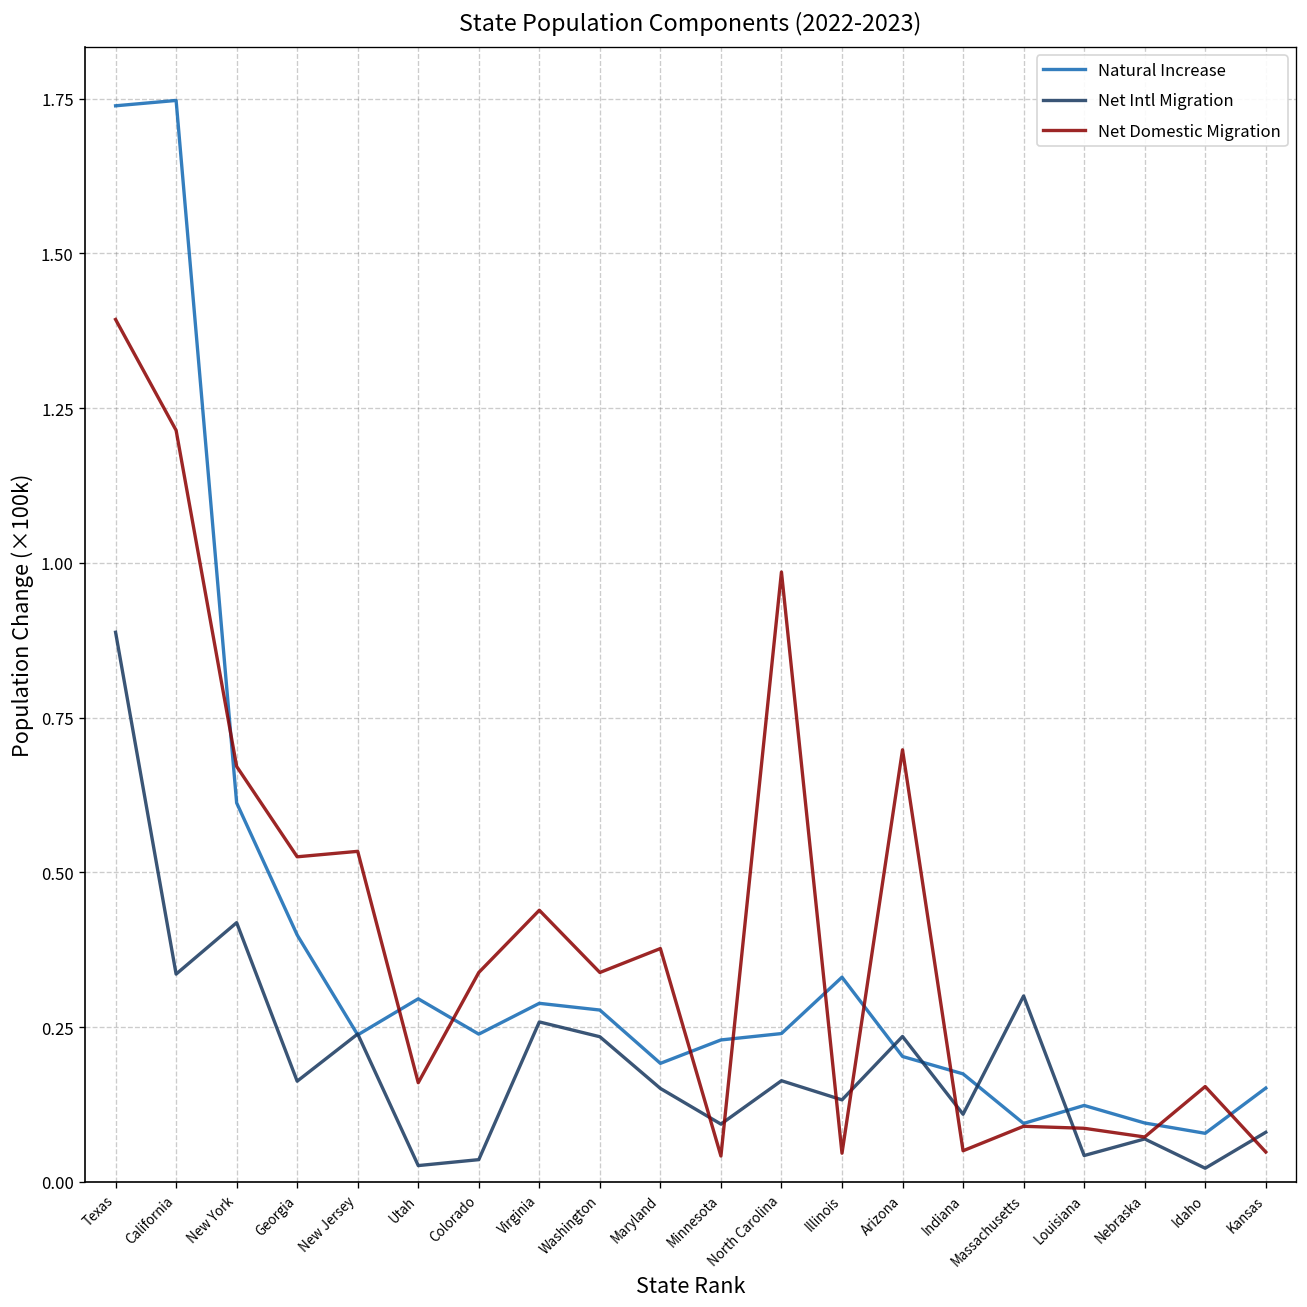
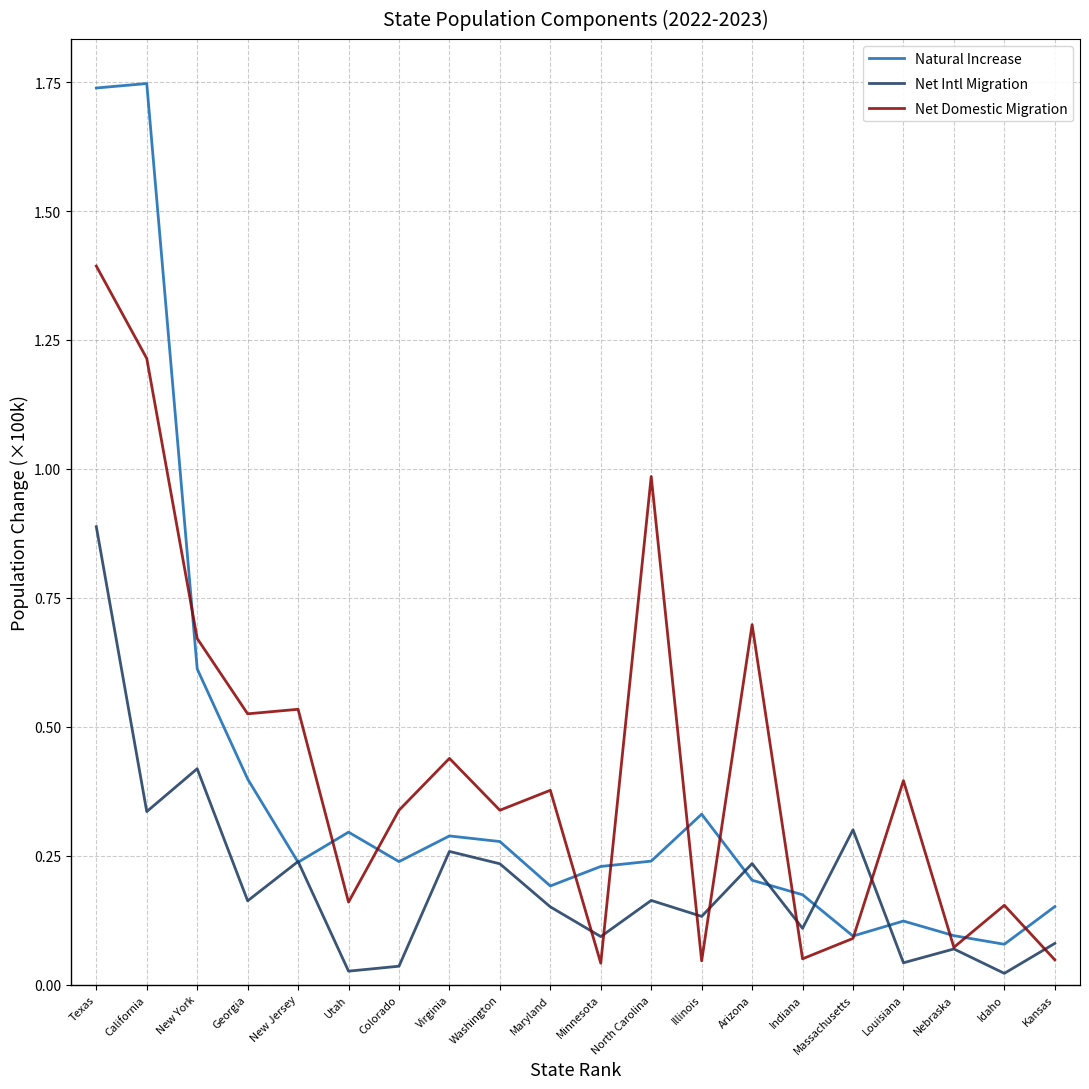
Net Domestic Migration, Louisiana: 0.09 -> 0.40
